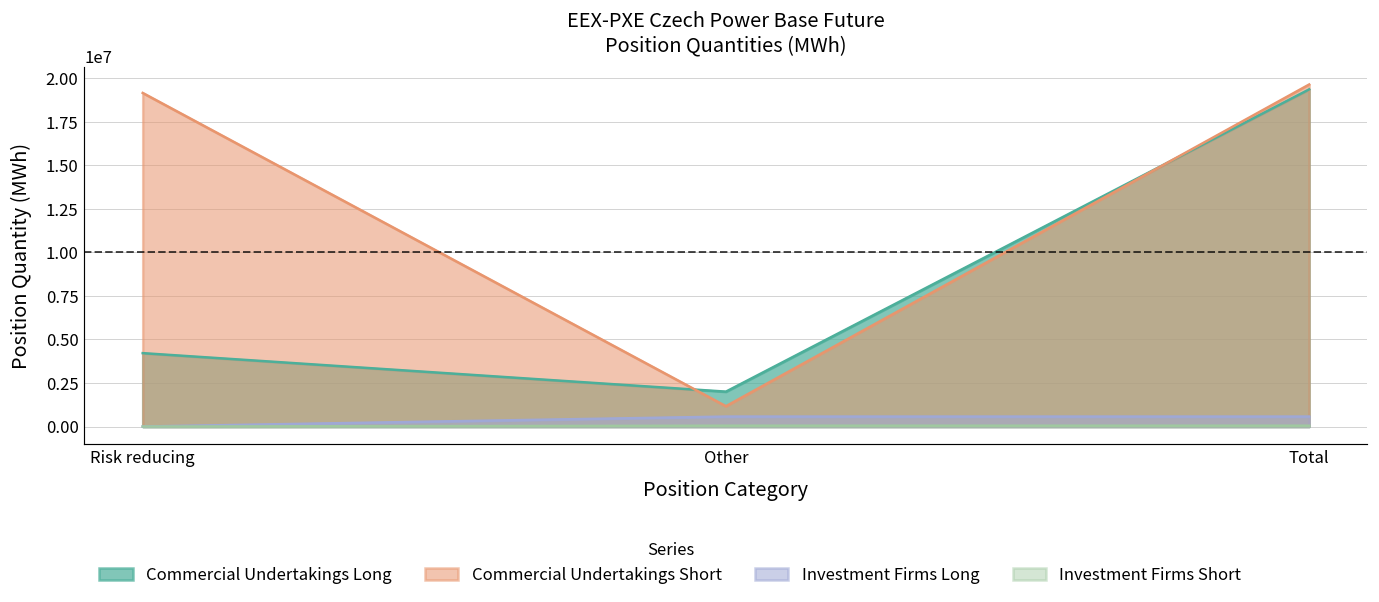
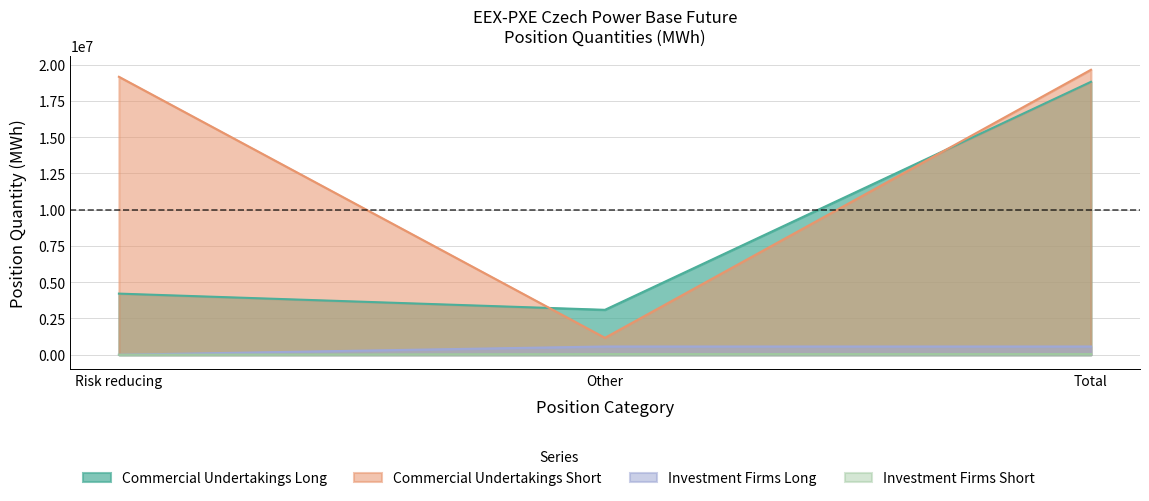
Commercial Undertakings Long, Other: 2000000 -> 3100000
Commercial Undertakings Long, Total: 19400000 -> 18800000
